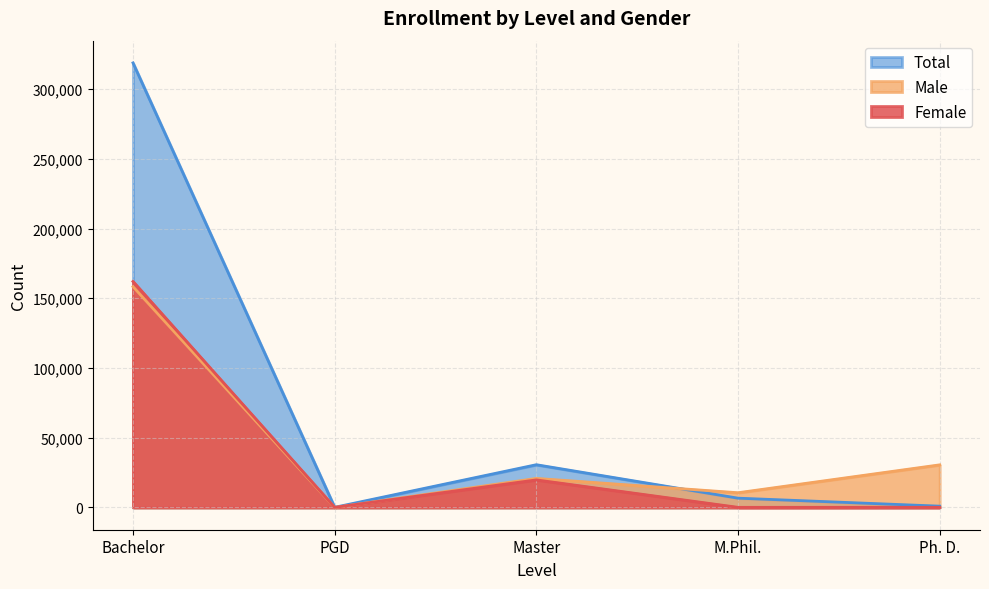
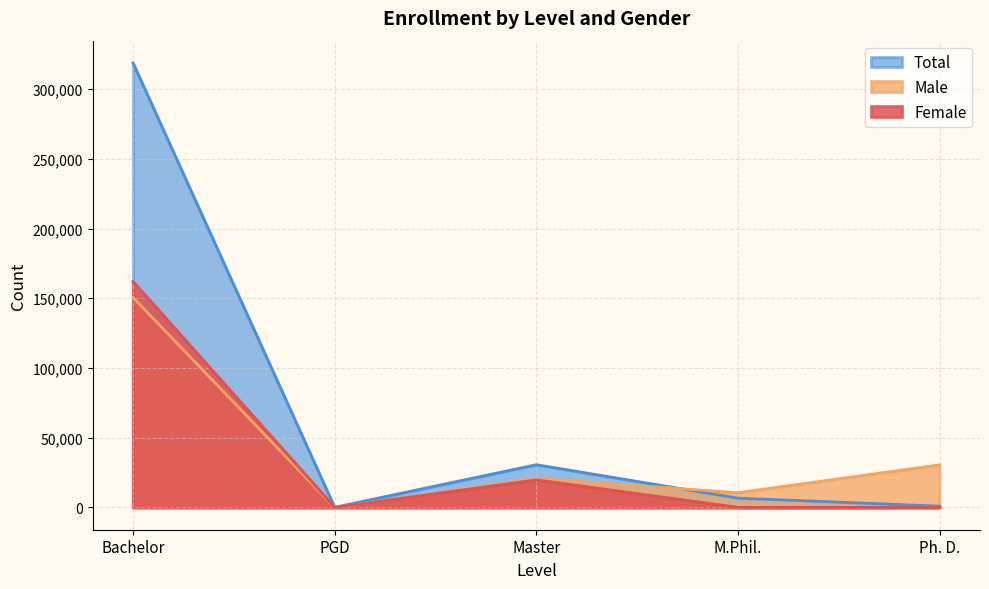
Male, Bachelor: 158,000 -> 151,000
